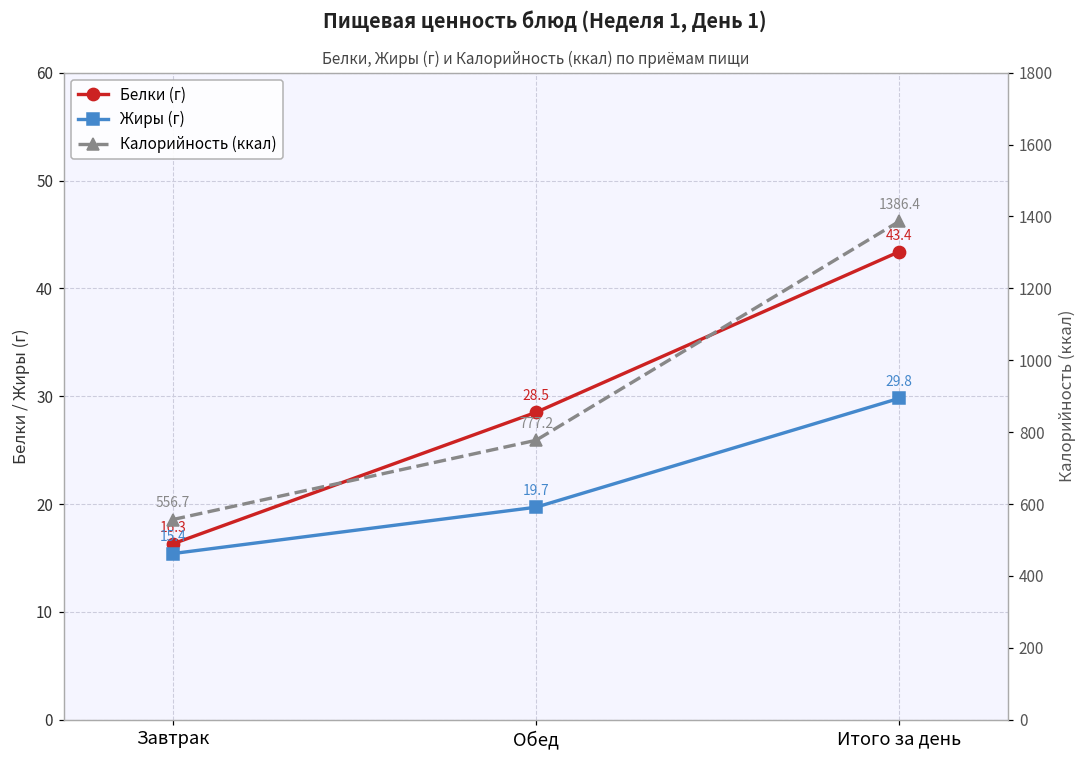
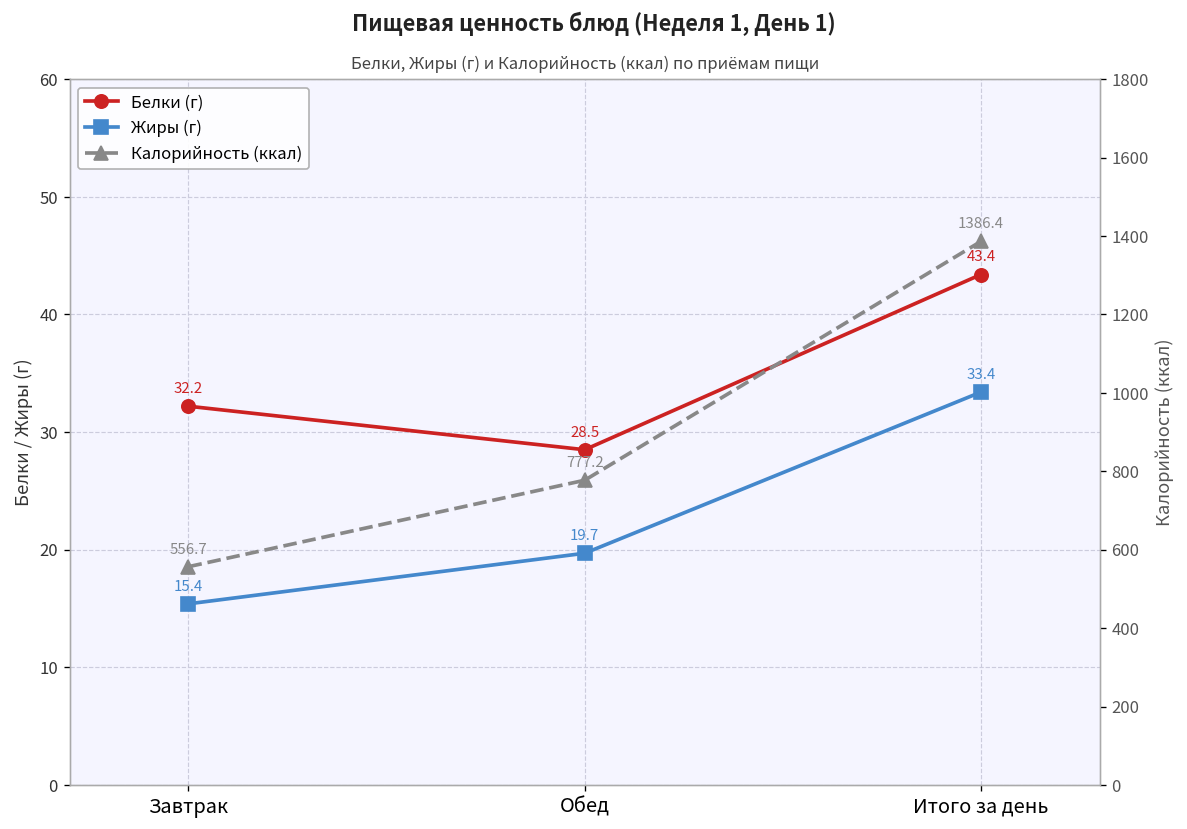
Белки (г), Завтрак: 16.3 -> 32.2
Жиры (г), Итого за день: 29.8 -> 33.4
